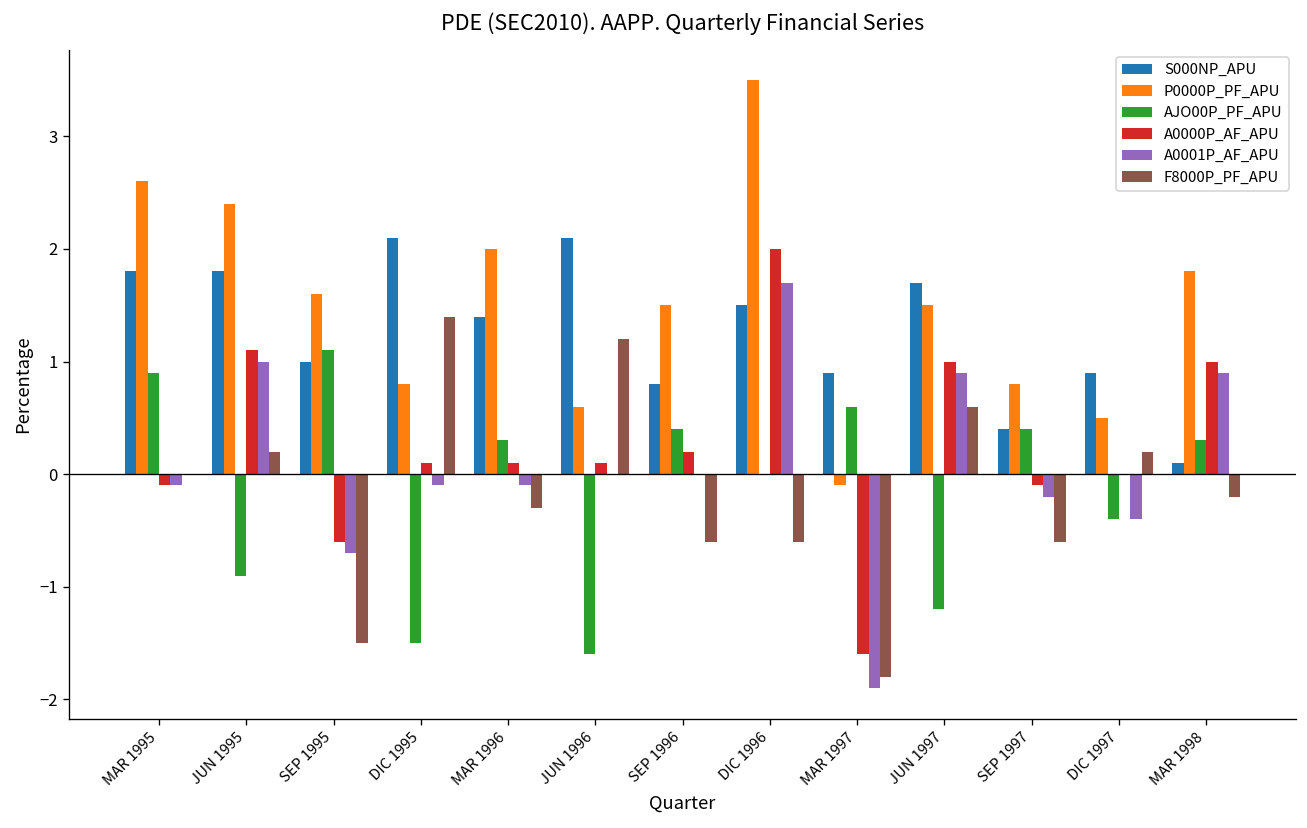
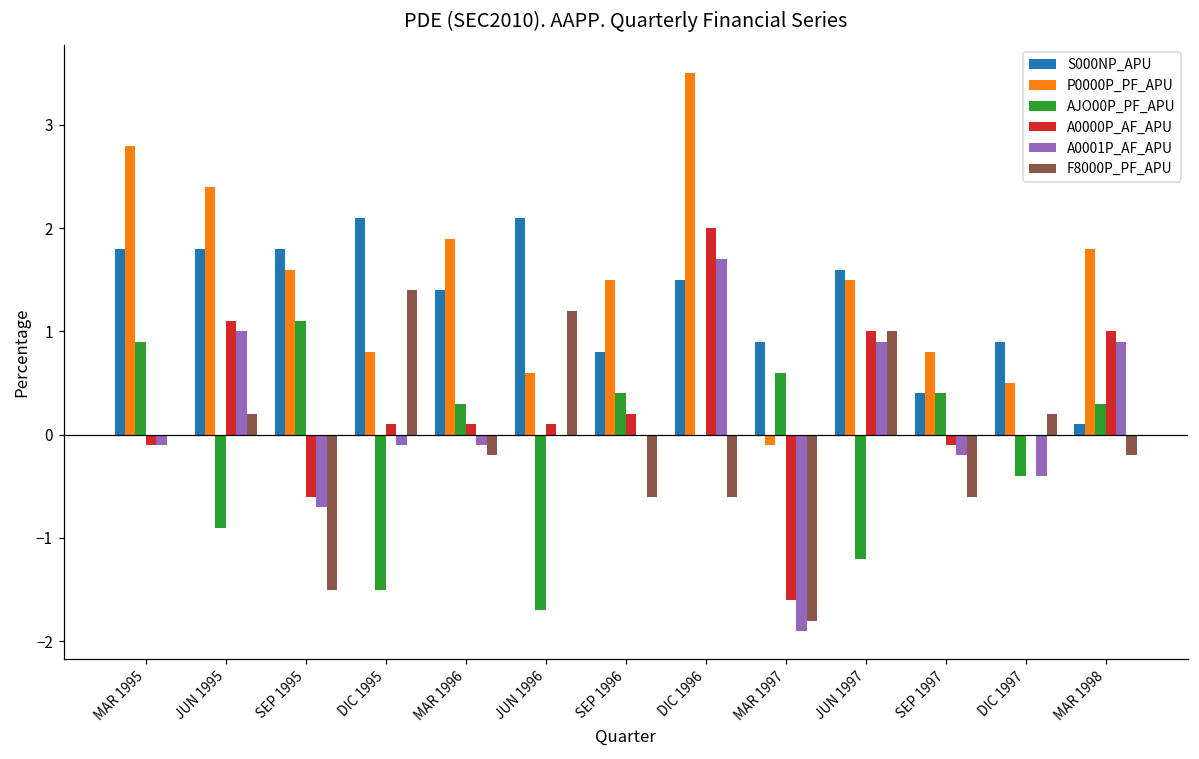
P0000P_PF_APU, MAR 1995: 2.6 -> 2.8
S000NP_APU, SEP 1995: 1.0 -> 1.8
P0000P_PF_APU, MAR 1996: 2.0 -> 1.9
F8000P_PF_APU, MAR 1996: -0.3 -> -0.2
AJO00P_PF_APU, JUN 1996: -1.6 -> -1.7
S000NP_APU, JUN 1997: 1.7 -> 1.6
F8000P_PF_APU, JUN 1997: 0.6 -> 1.0
